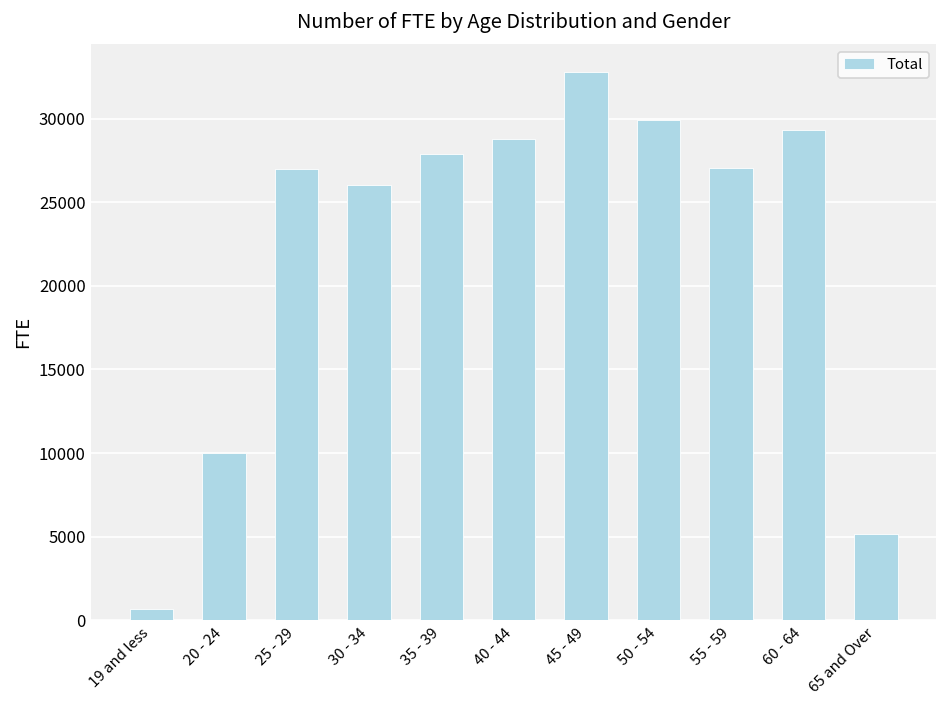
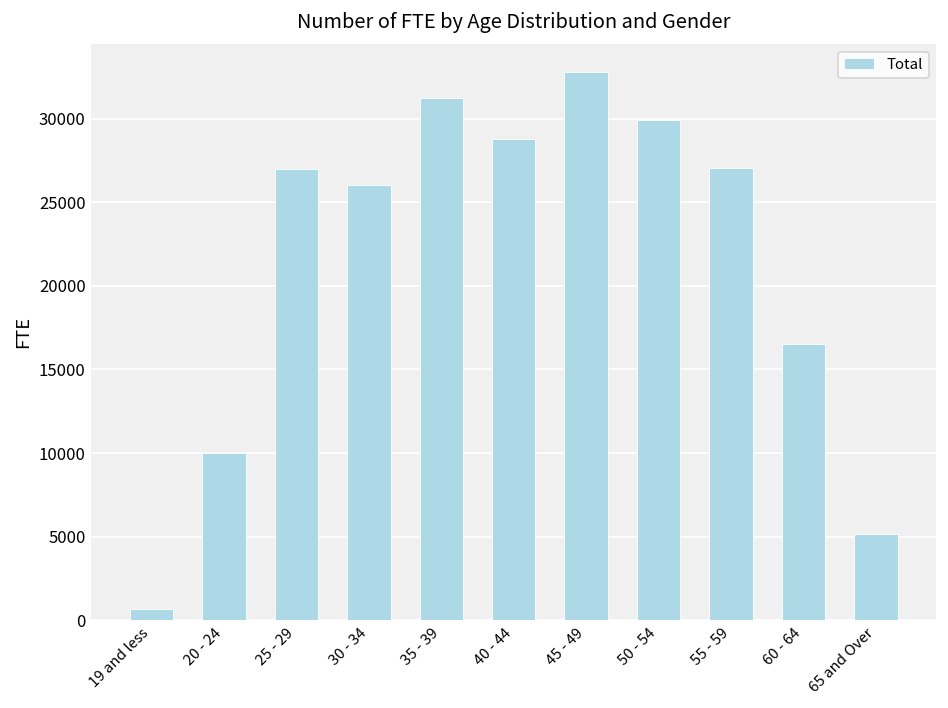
35 - 39: 27900 -> 31300
60 - 64: 29300 -> 16500
